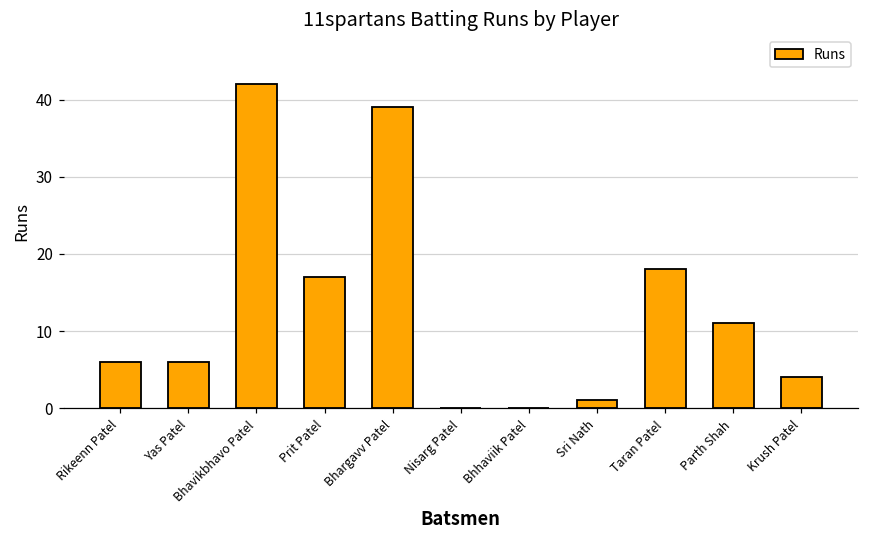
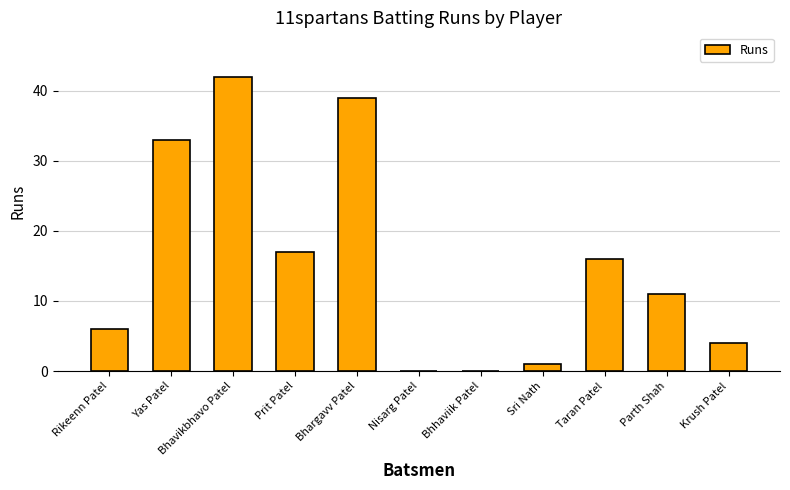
Yas Patel: 6 -> 33
Taran Patel: 18 -> 16
